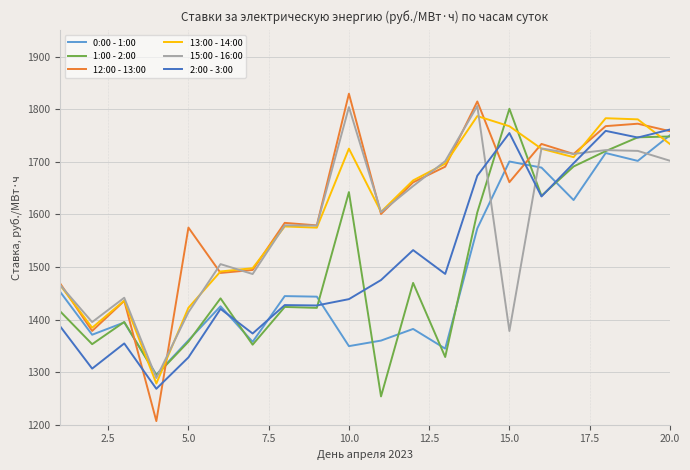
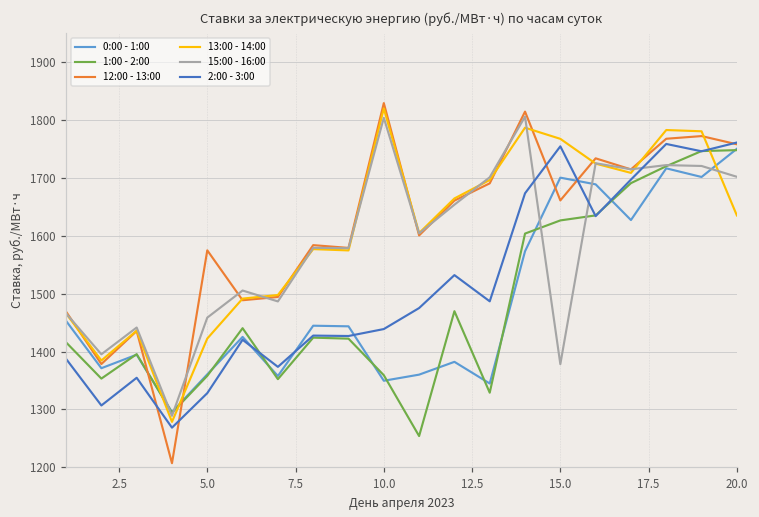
15:00 - 16:00, 5.0: 1410 -> 1460
1:00 - 2:00, 10.0: 1640 -> 1360
13:00 - 14:00, 10.0: 1730 -> 1820
1:00 - 2:00, 15.0: 1800 -> 1630
13:00 - 14:00, 20.0: 1730 -> 1640
